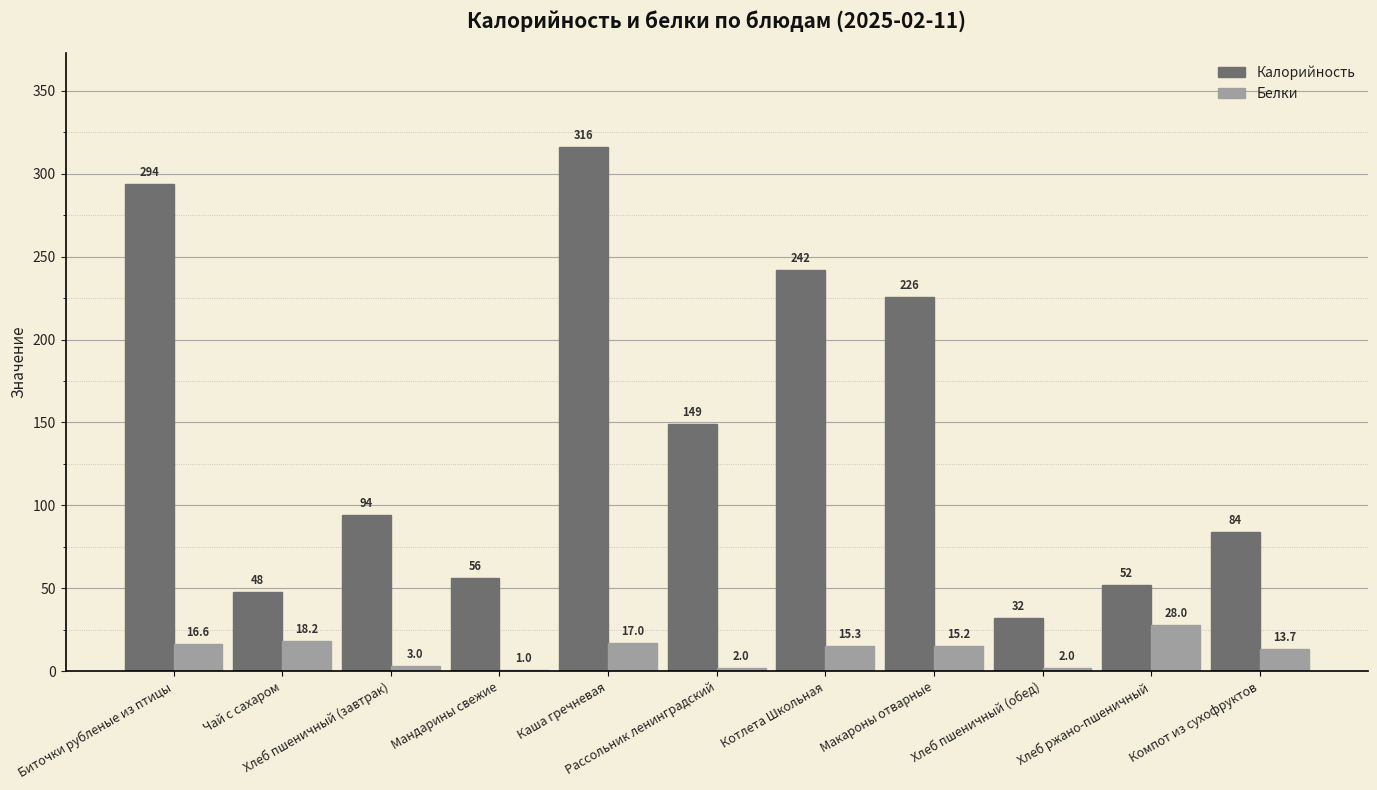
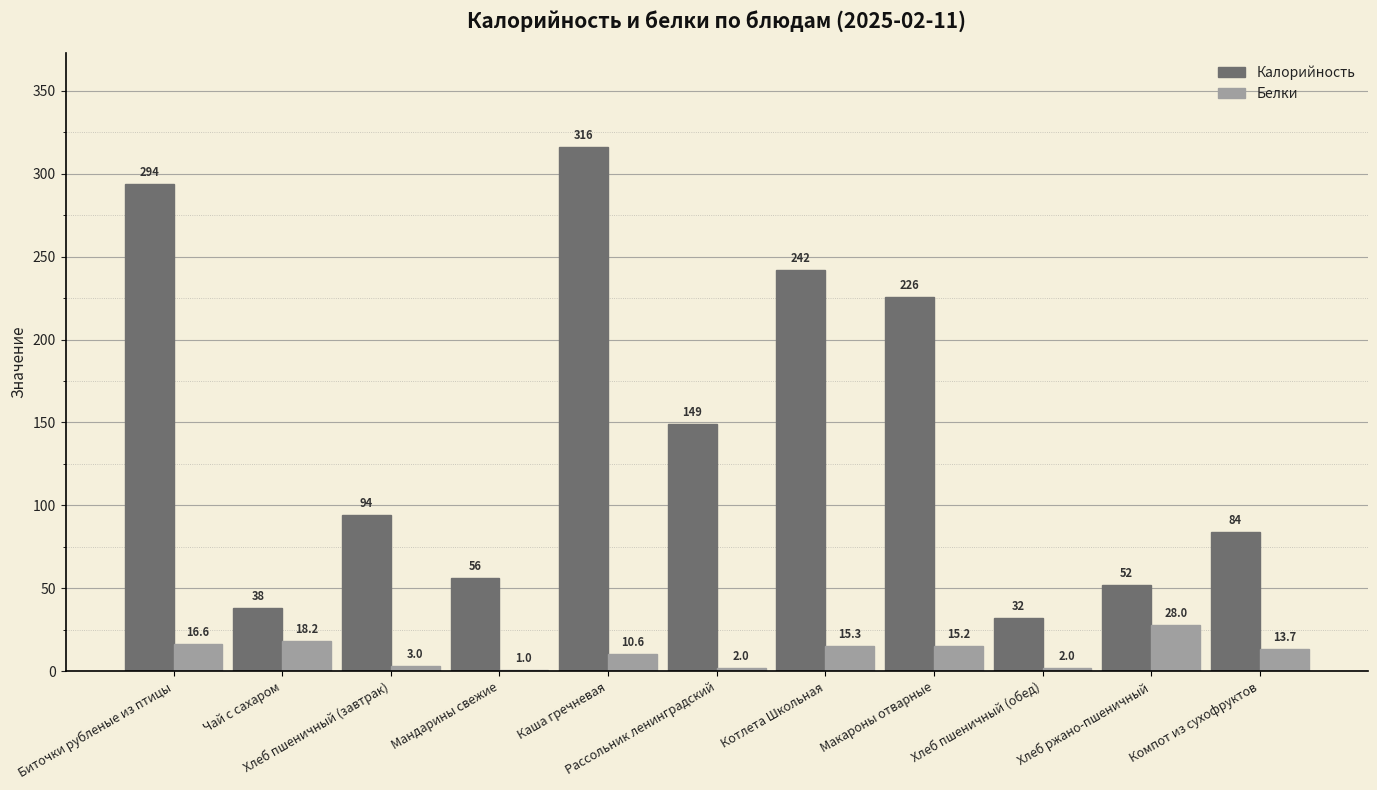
Калорийность, Чай с сахаром: 48 -> 38
Белки, Каша гречневая: 17.0 -> 10.6
